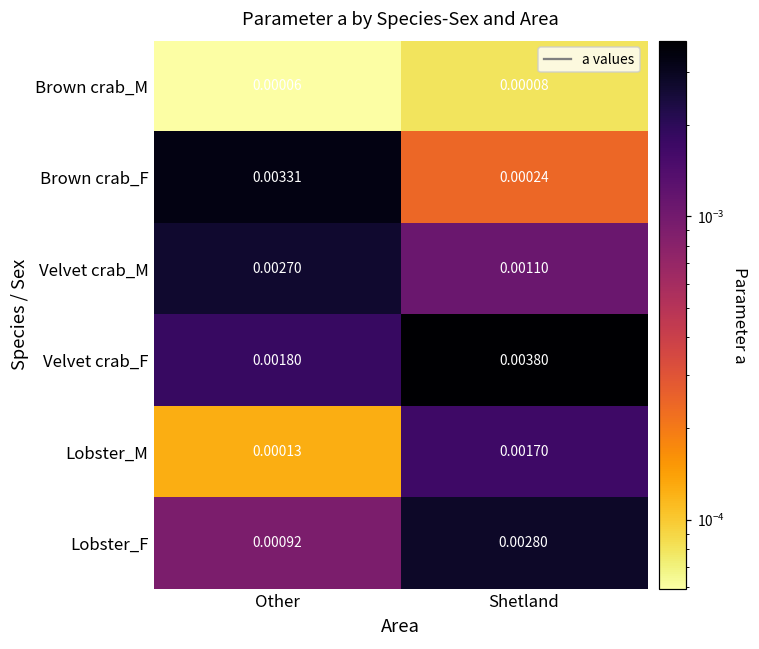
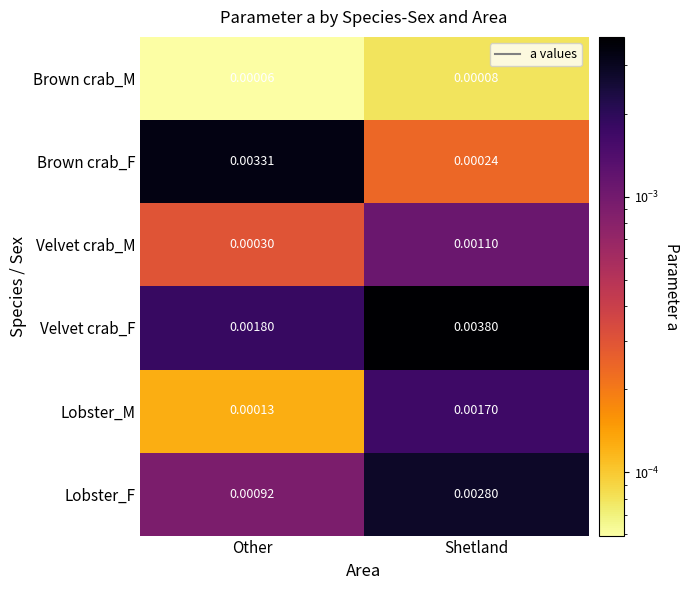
Velvet crab_M, Other: 0.00270 -> 0.00030
